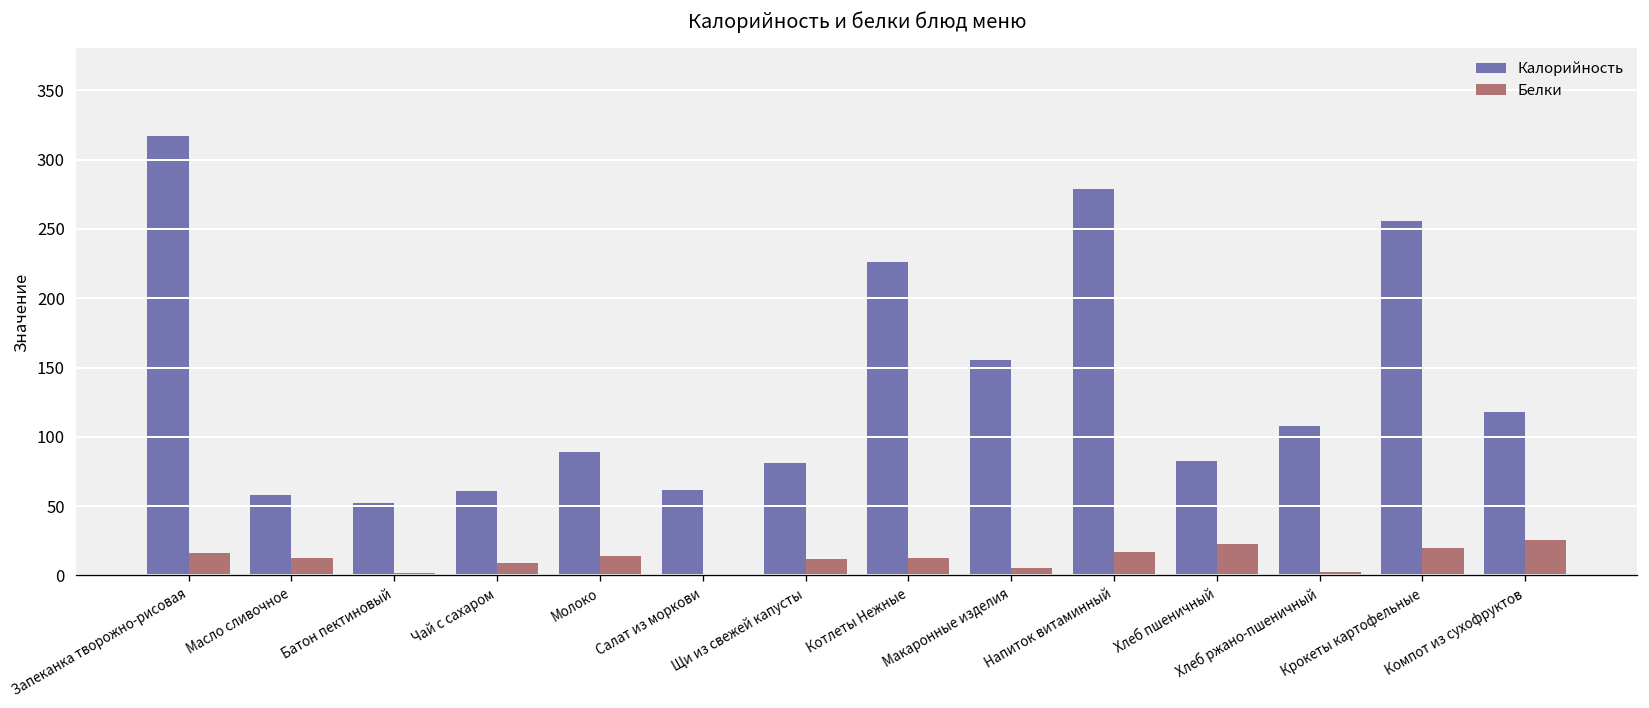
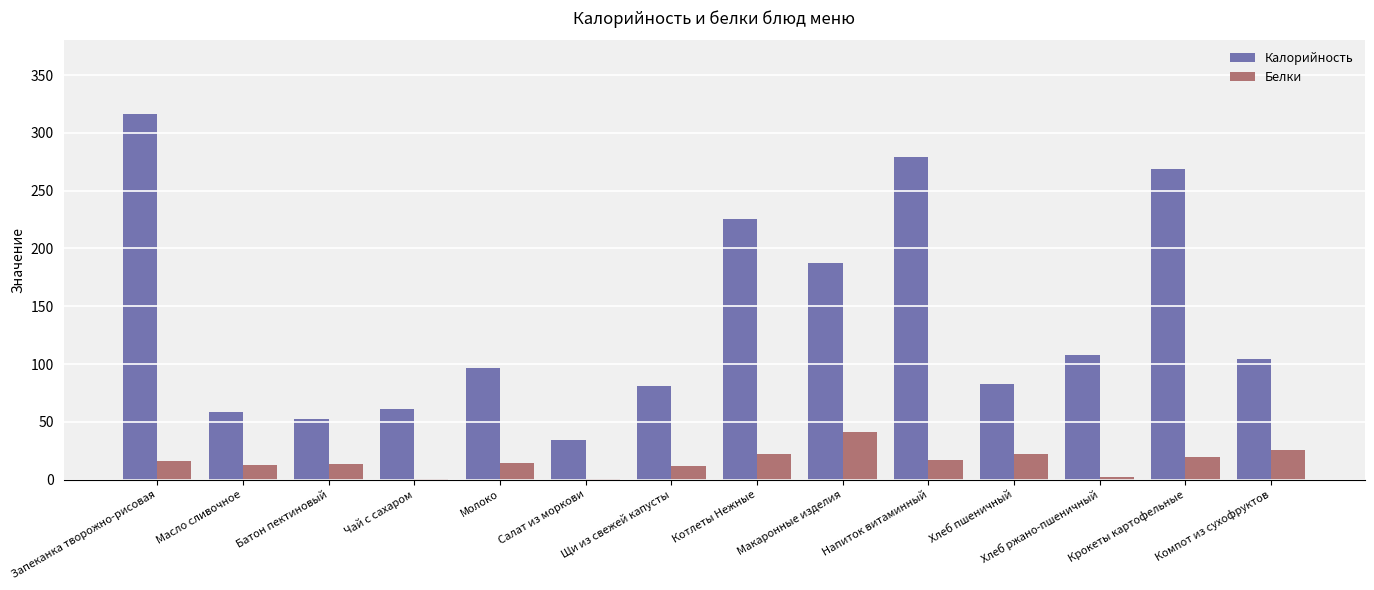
Белки, Батон пектиновый: 2 -> 14
Белки, Чай с сахаром: 9 -> 0
Калорийность, Молоко: 89 -> 96
Калорийность, Салат из моркови: 61 -> 34
Белки, Котлеты Нежные: 12 -> 22
Калорийность, Макаронные изделия: 156 -> 188
Белки, Макаронные изделия: 5 -> 41
Калорийность, Крокеты картофельные: 255 -> 269
Калорийность, Компот из сухофруктов: 118 -> 104
